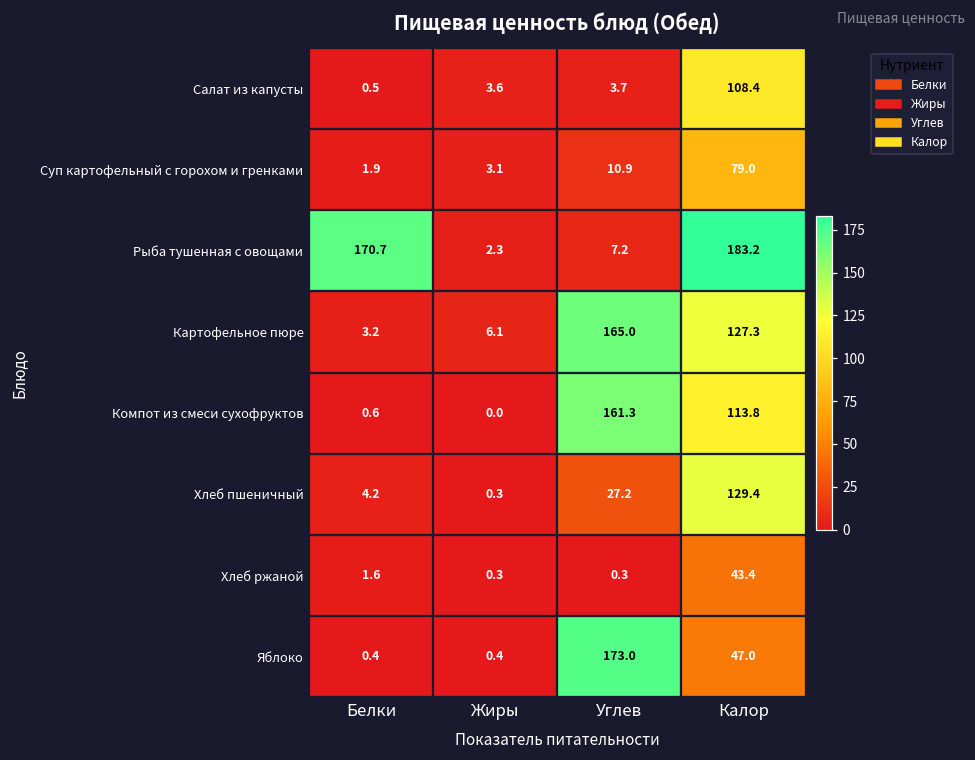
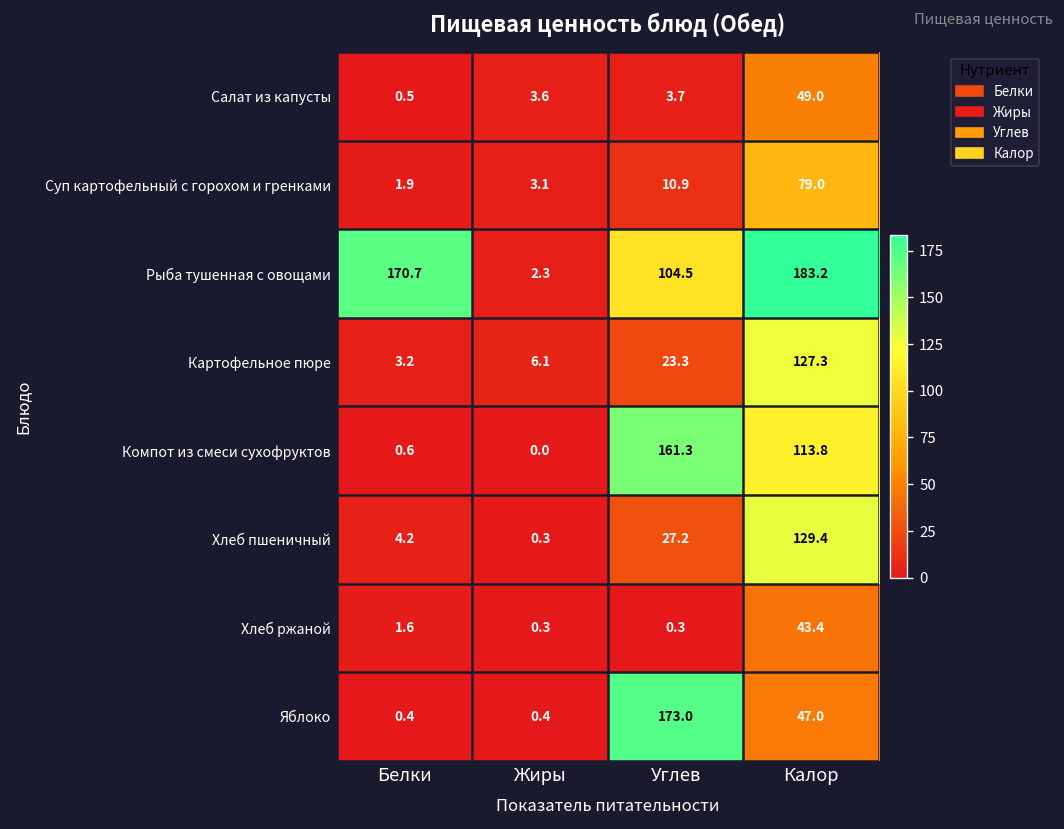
Салат из капусты, Калор: 108.4 -> 49.0
Рыба тушенная с овощами, Углев: 7.2 -> 104.5
Картофельное пюре, Углев: 165.0 -> 23.3
